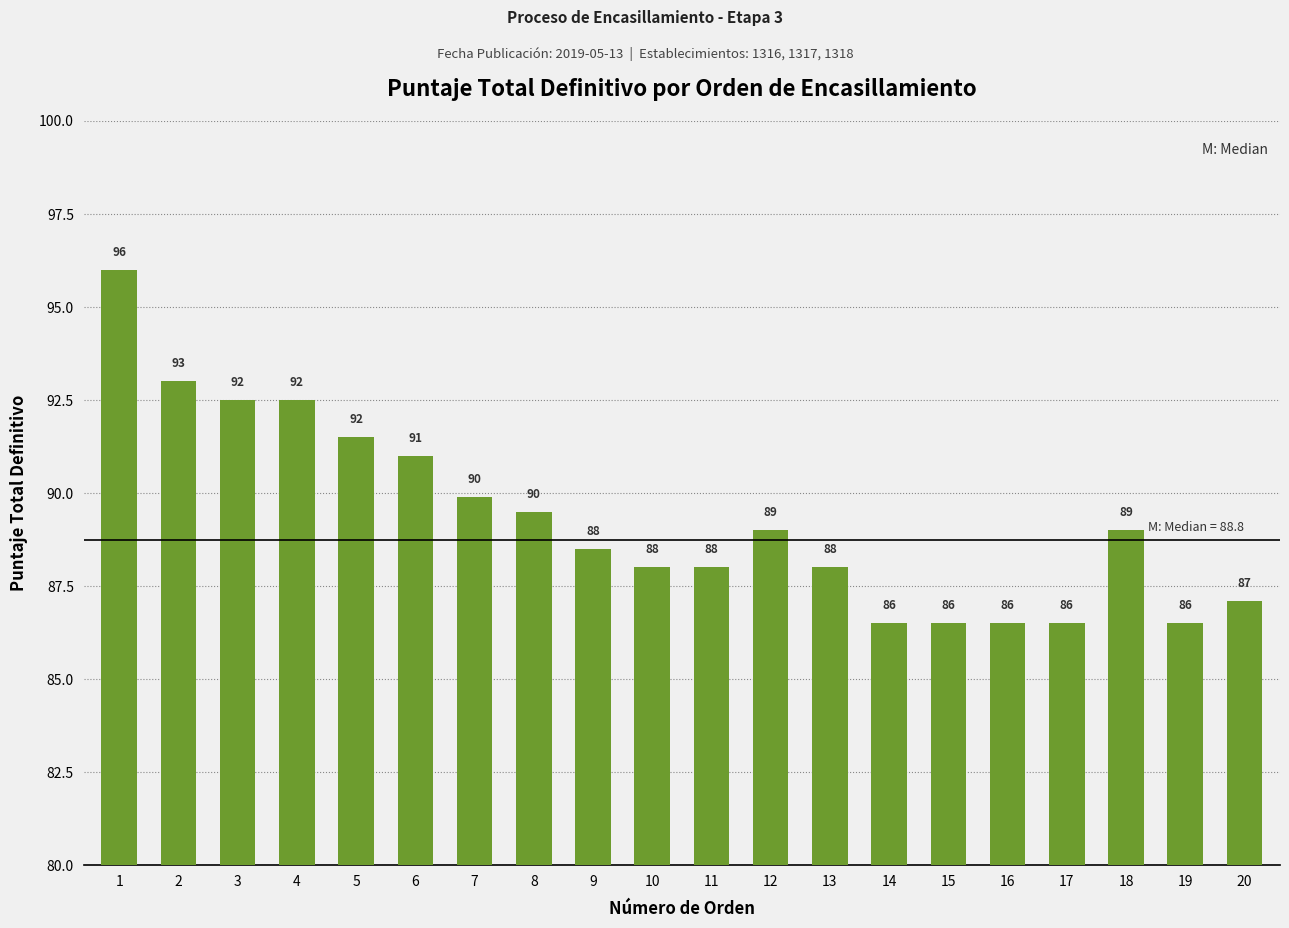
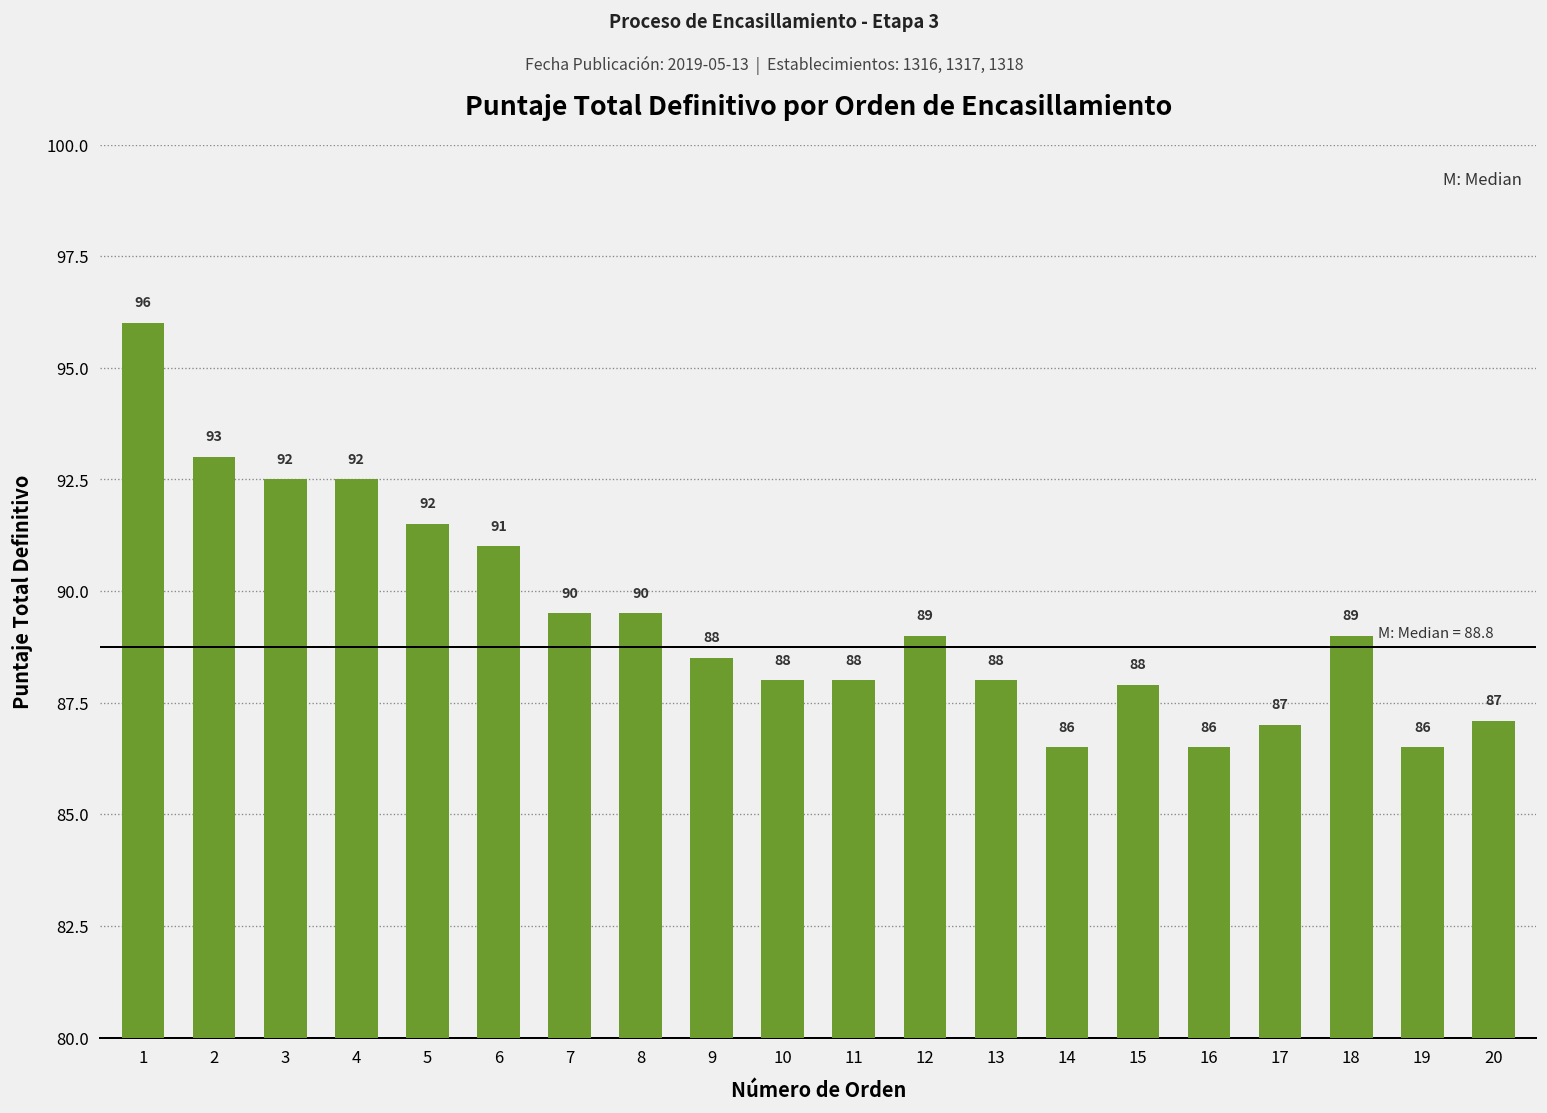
7: 89.9 -> 89.5
15: 86 -> 88
17: 86 -> 87
